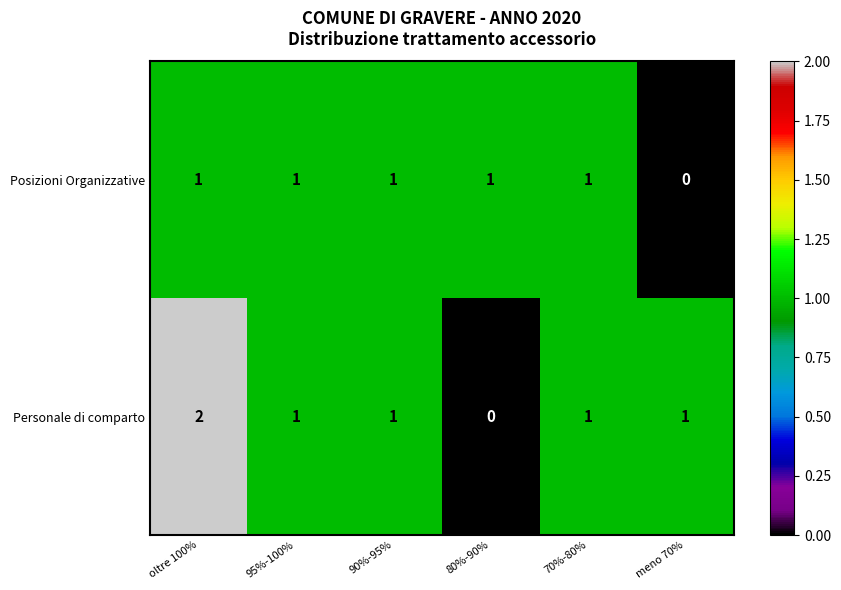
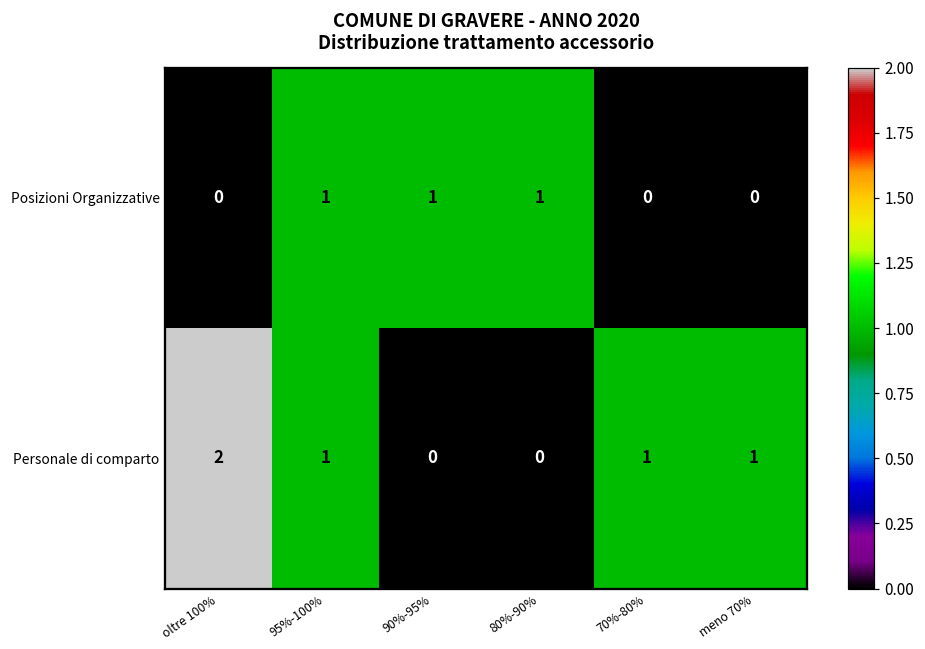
Posizioni Organizzative, oltre 100%: 1 -> 0
Posizioni Organizzative, 70%-80%: 1 -> 0
Personale di comparto, 90%-95%: 1 -> 0
